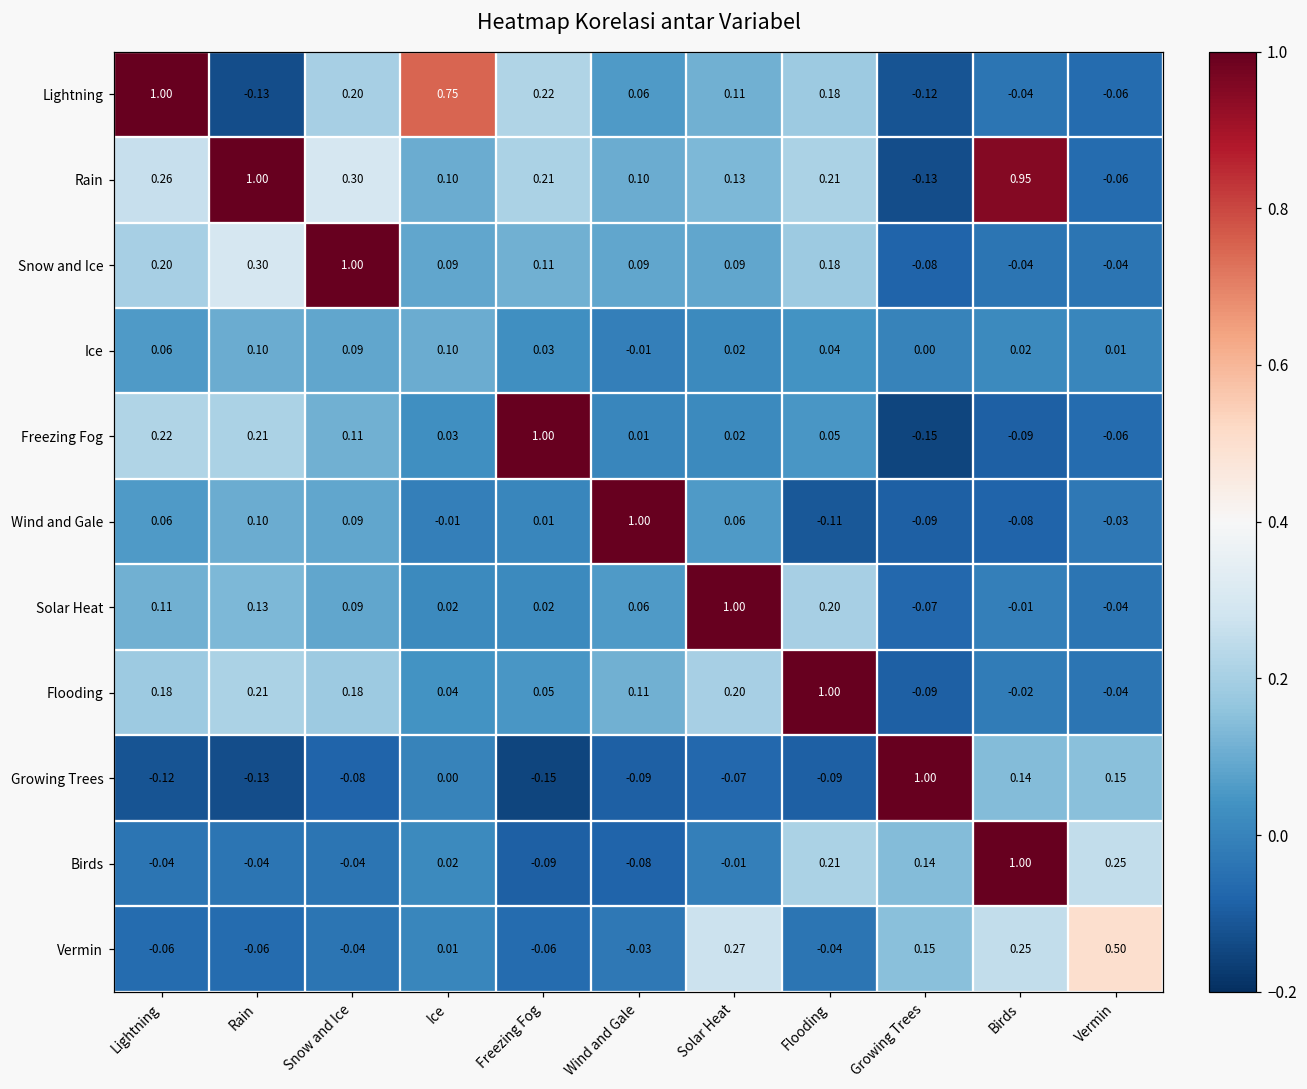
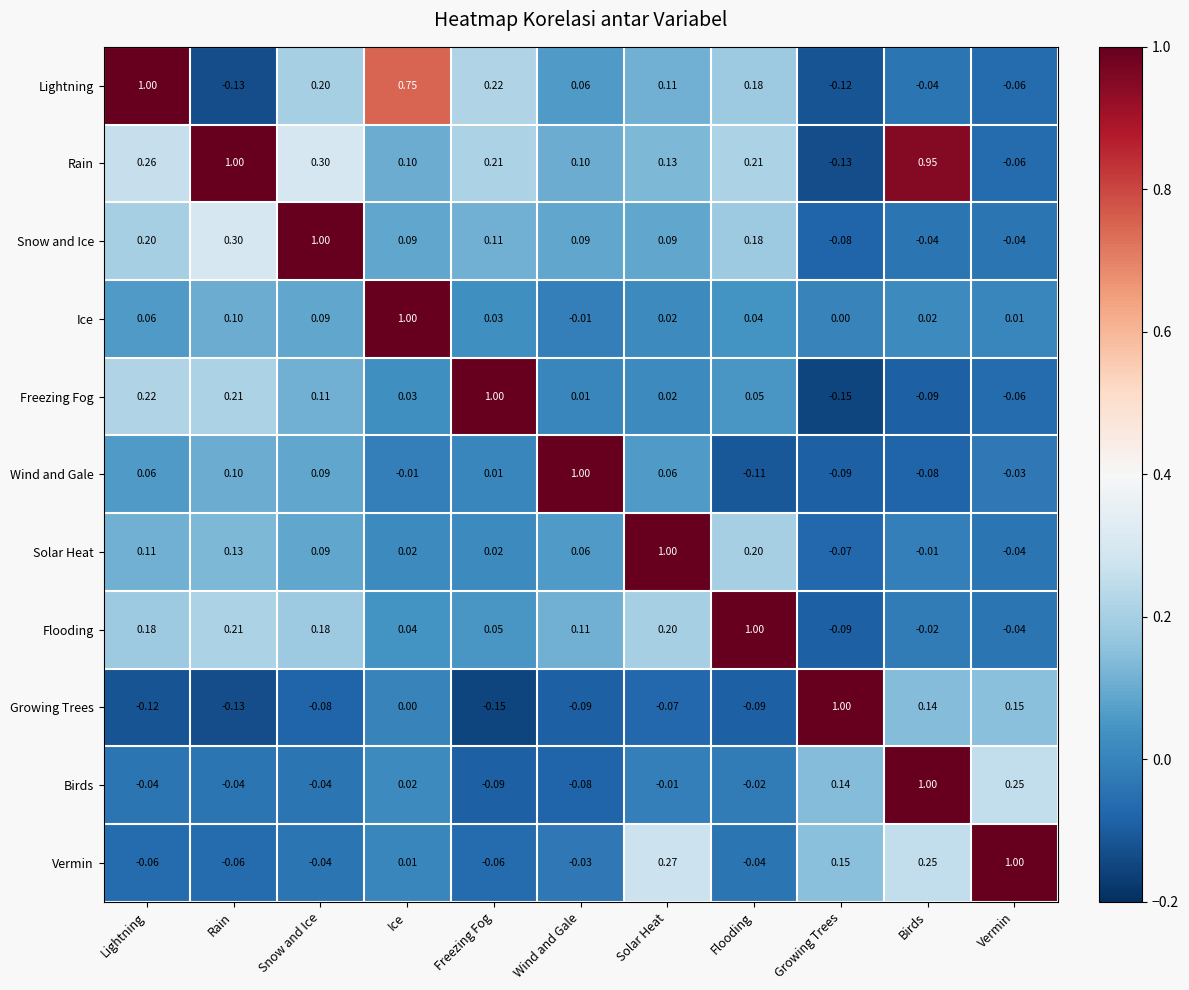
Ice, Ice: 0.10 -> 1.00
Birds, Flooding: 0.21 -> -0.02
Vermin, Vermin: 0.50 -> 1.00
